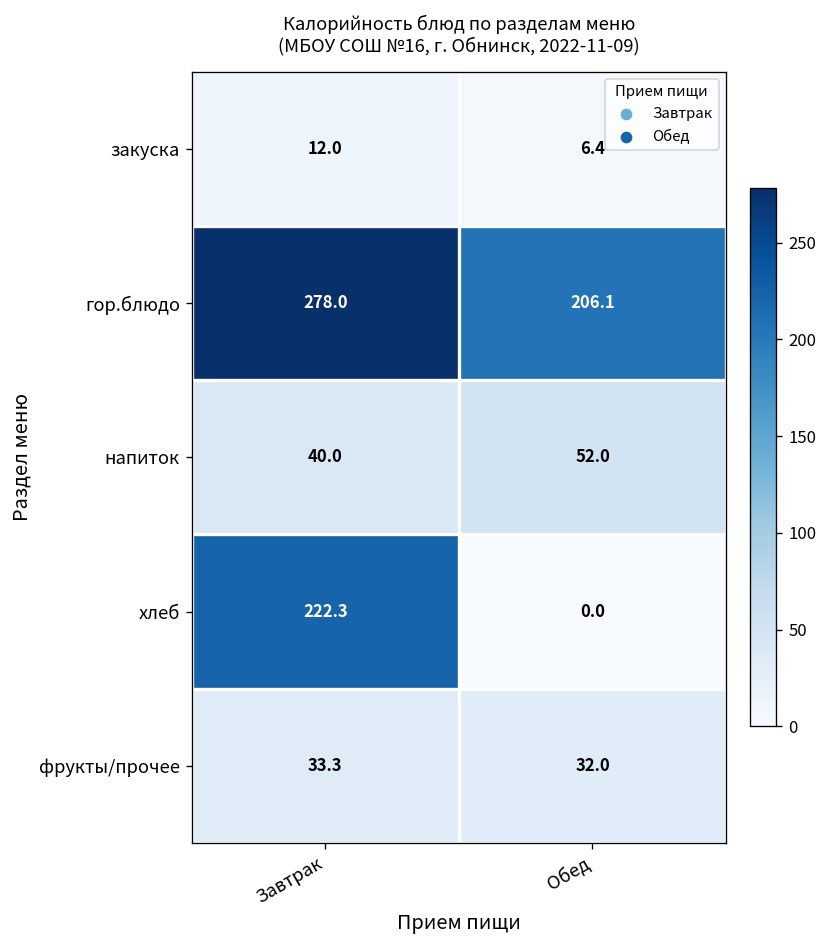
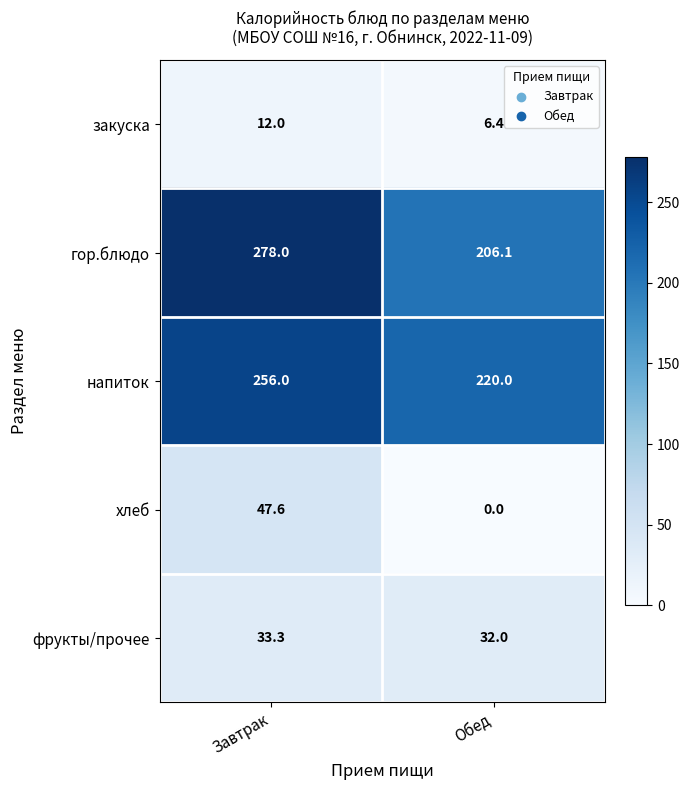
напиток, Завтрак: 40.0 -> 256.0
напиток, Обед: 52.0 -> 220.0
хлеб, Завтрак: 222.3 -> 47.6
